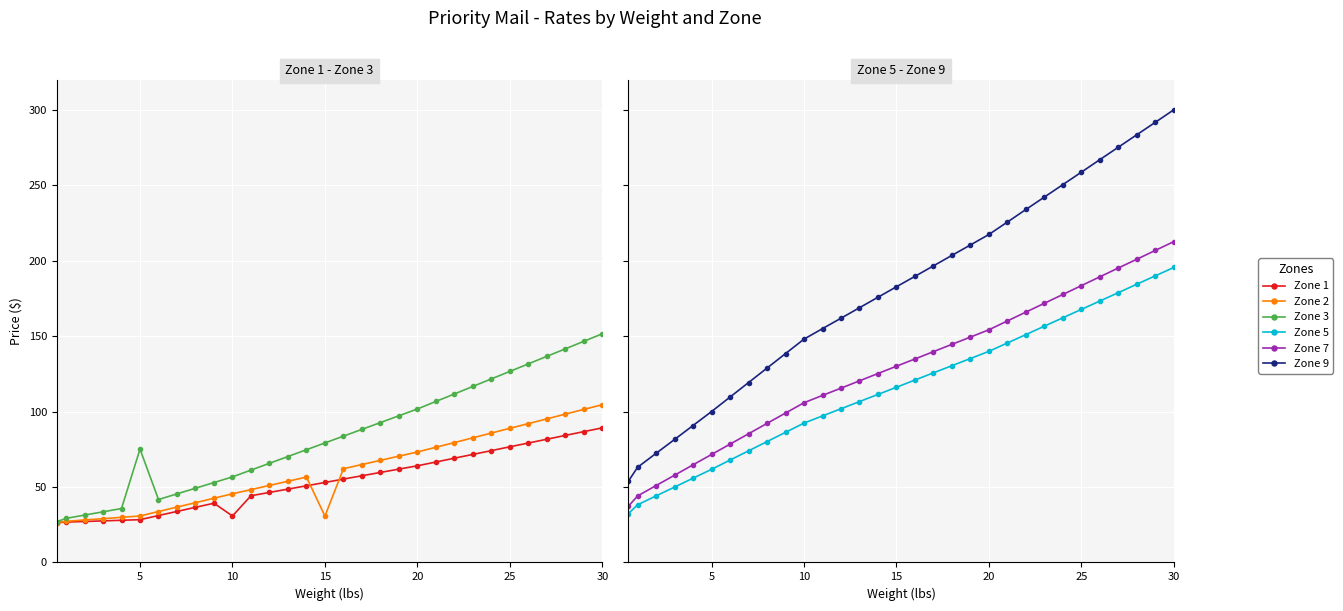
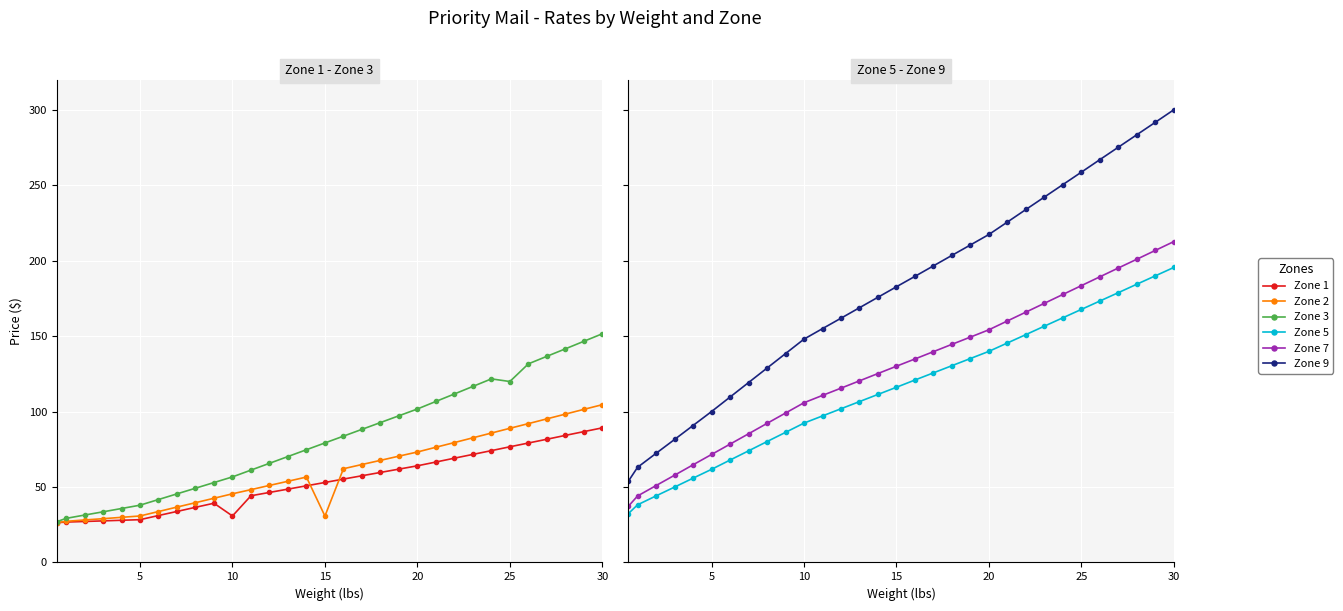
Zone 1 - Zone 3, Zone 3, 5: 75 -> 38
Zone 1 - Zone 3, Zone 3, 25: 127 -> 120
